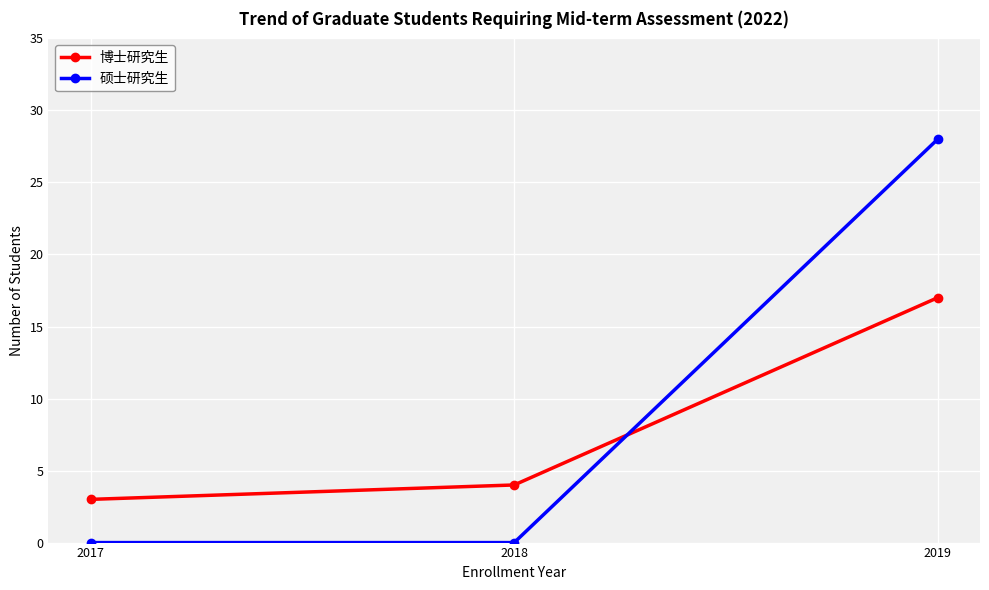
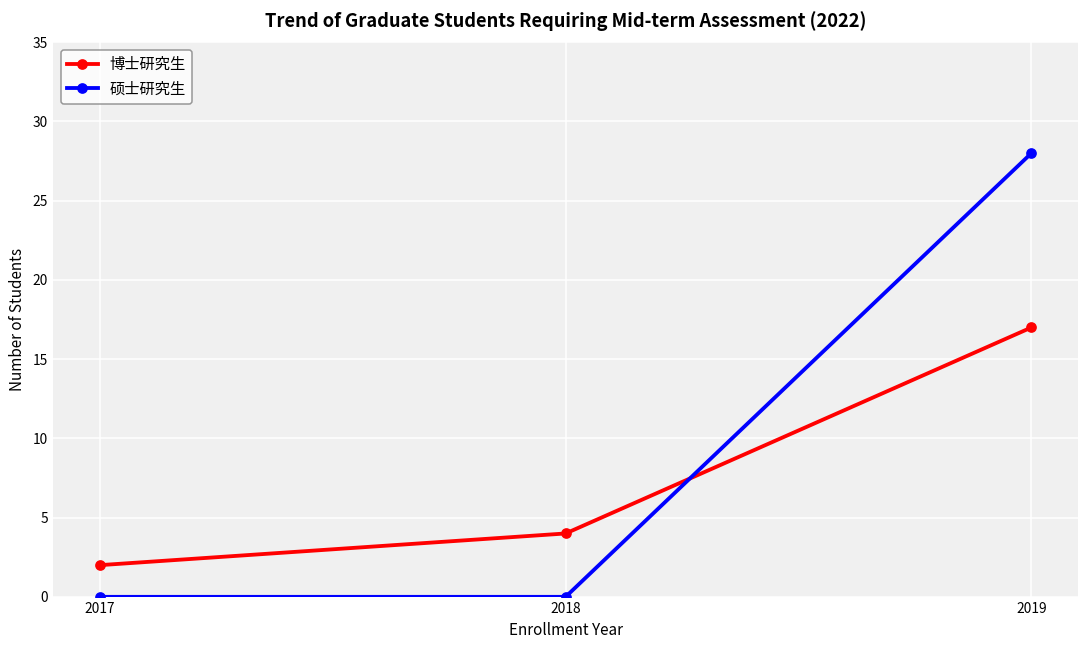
博士研究生, 2017: 3 -> 2
